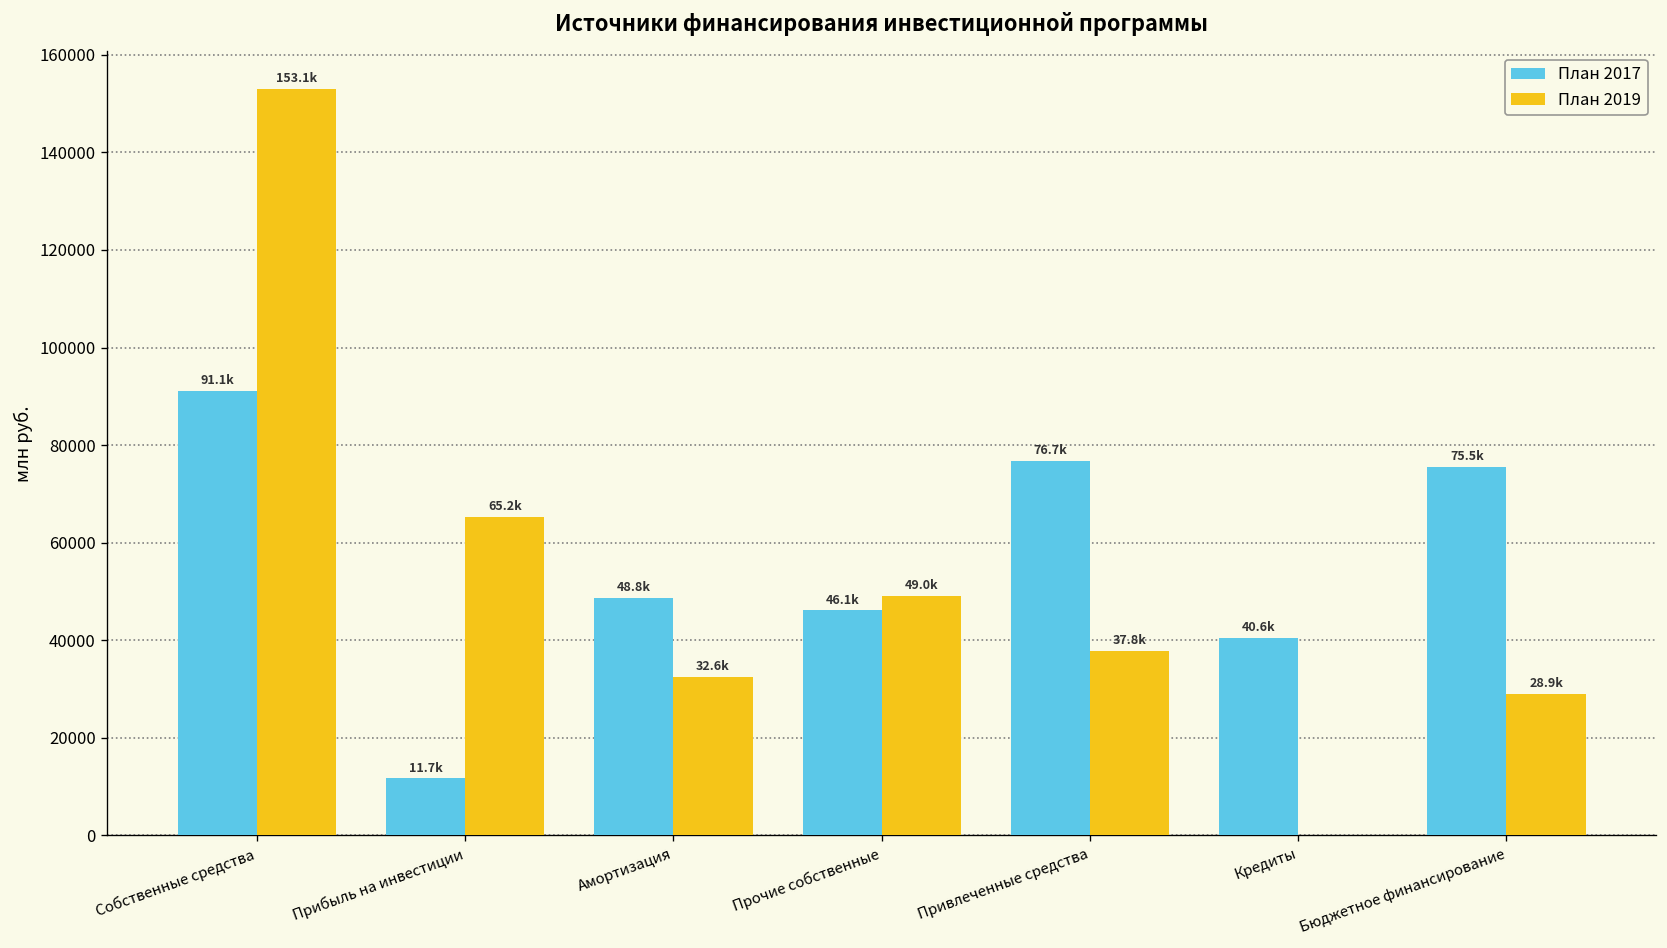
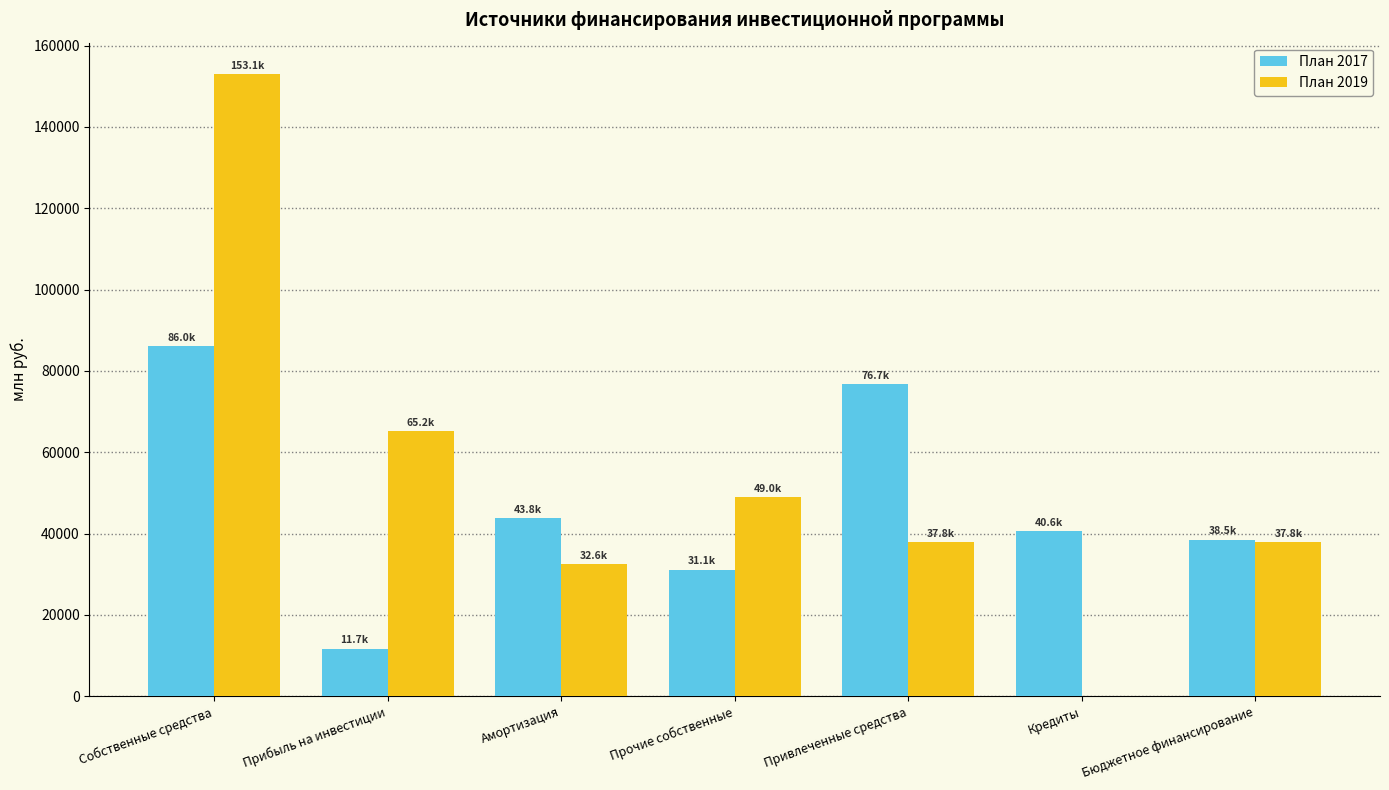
План 2017, Собственные средства: 91.1k -> 86.0k
План 2017, Амортизация: 48.8k -> 43.8k
План 2017, Прочие собственные: 46.1k -> 31.1k
План 2017, Бюджетное финансирование: 75.5k -> 38.5k
План 2019, Бюджетное финансирование: 28.9k -> 37.8k
